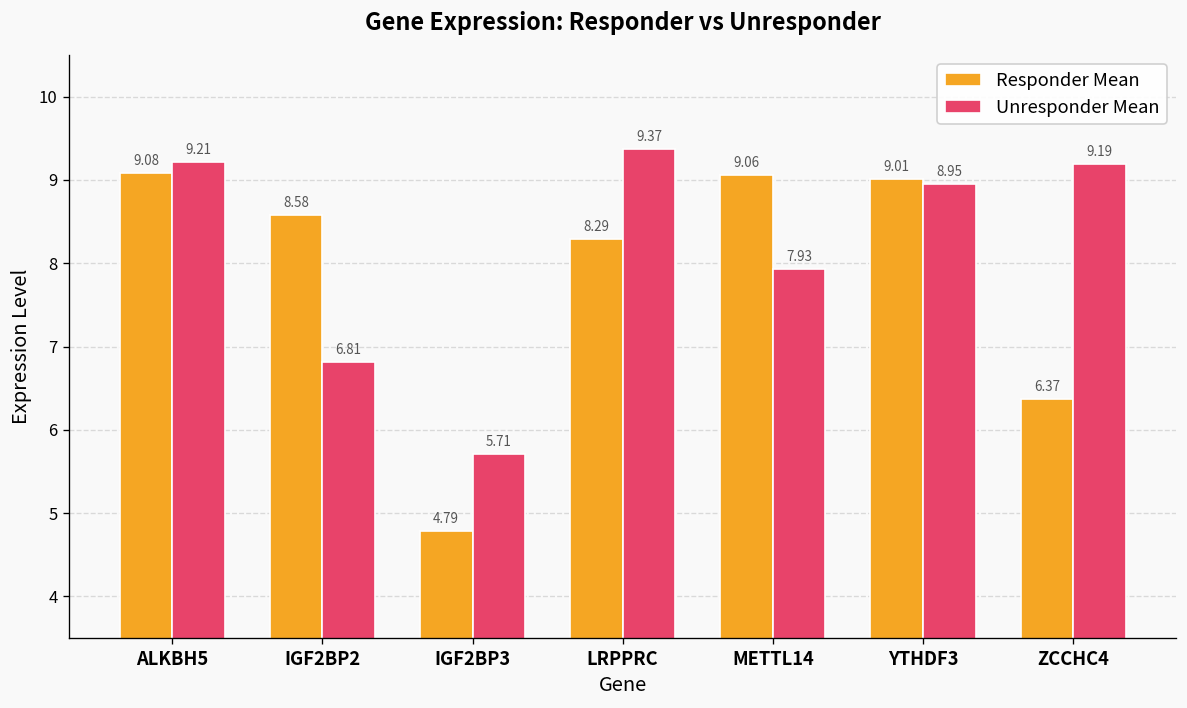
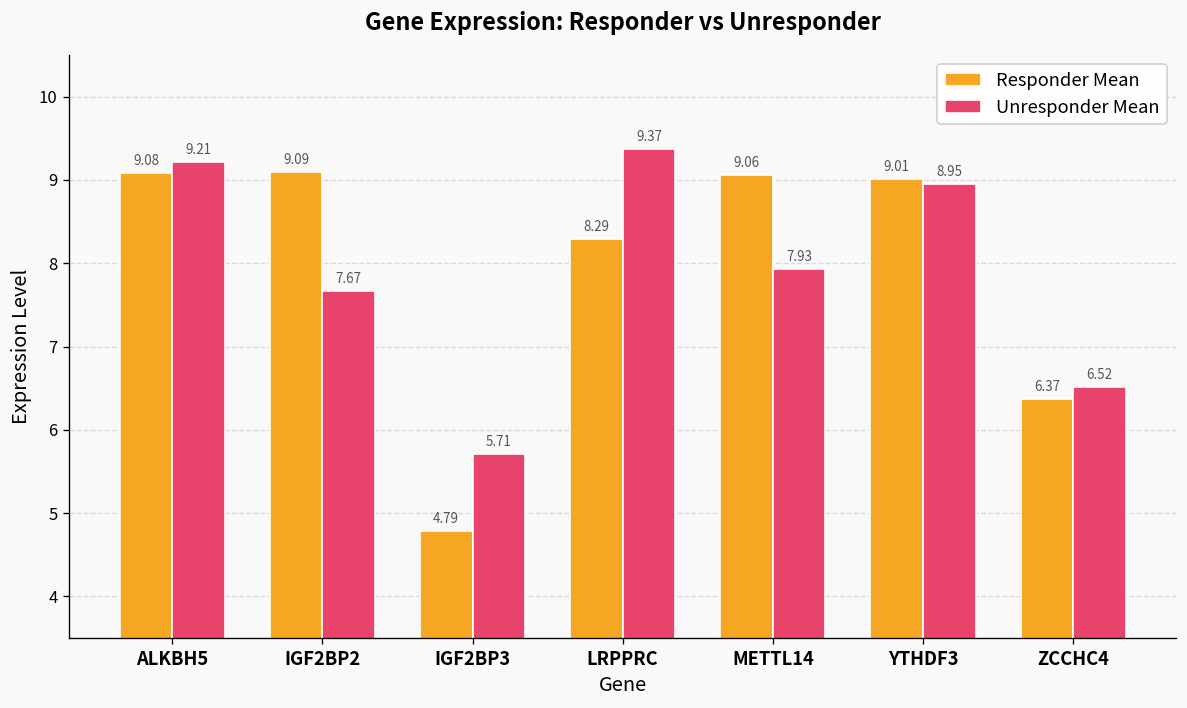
Responder Mean, IGF2BP2: 8.58 -> 9.09
Unresponder Mean, IGF2BP2: 6.81 -> 7.67
Unresponder Mean, ZCCHC4: 9.19 -> 6.52
